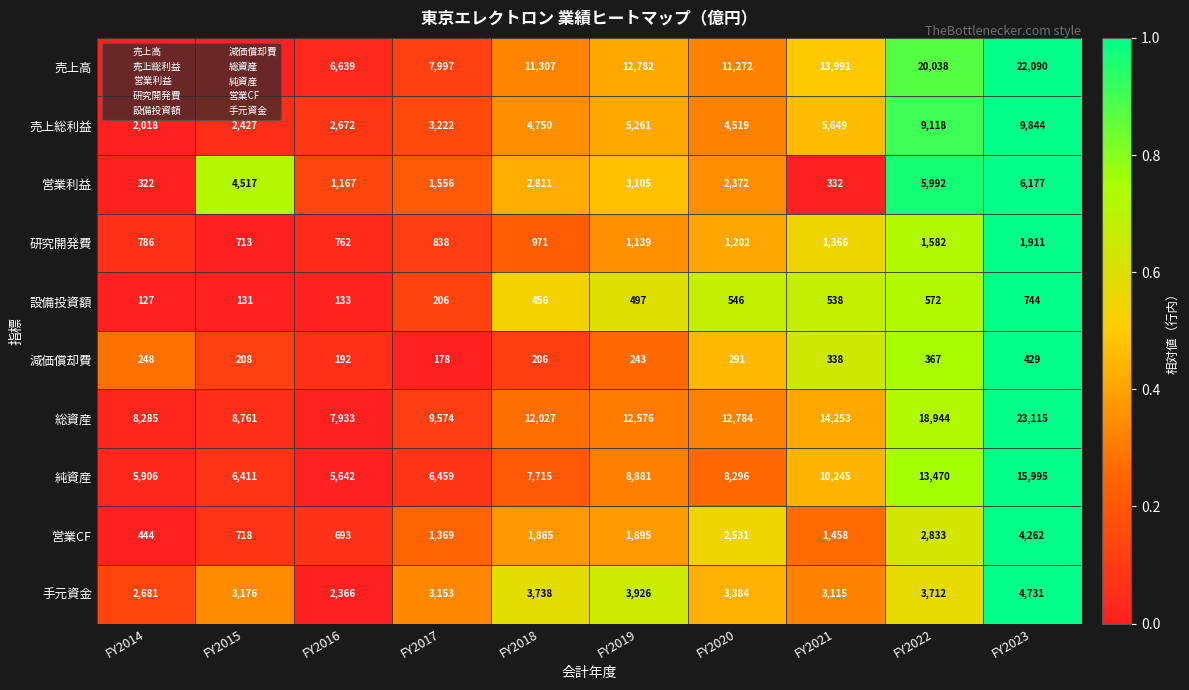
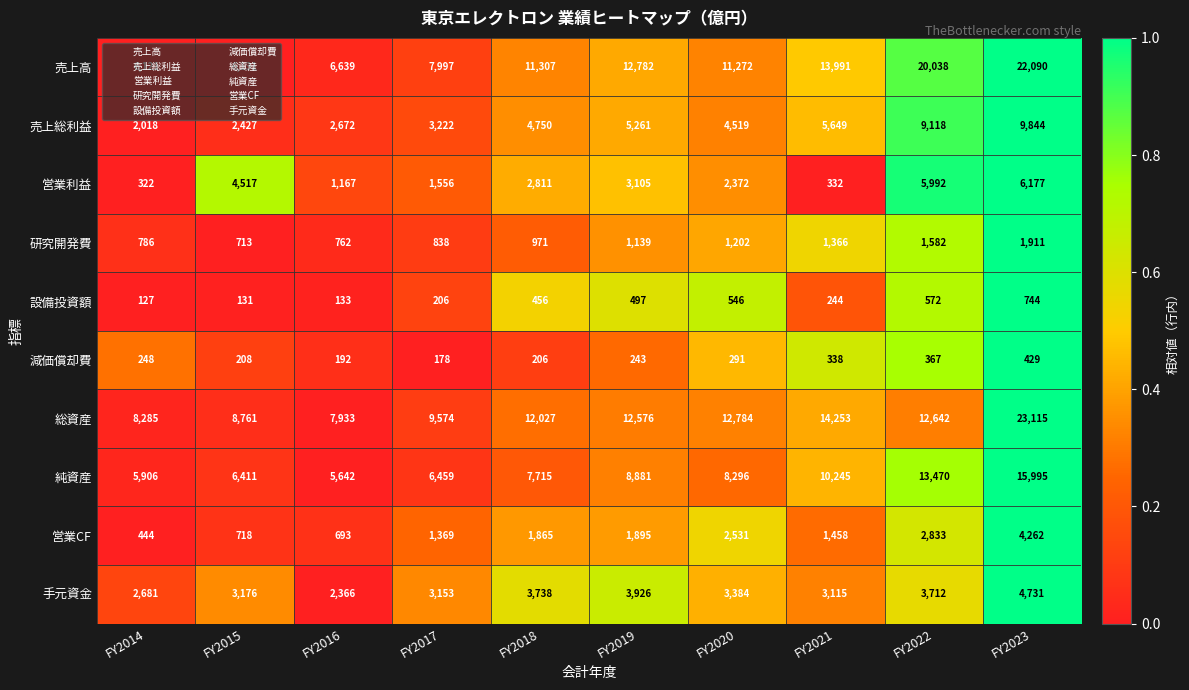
設備投資額, FY2021: 538 -> 244
総資産, FY2022: 18,944 -> 12,642
